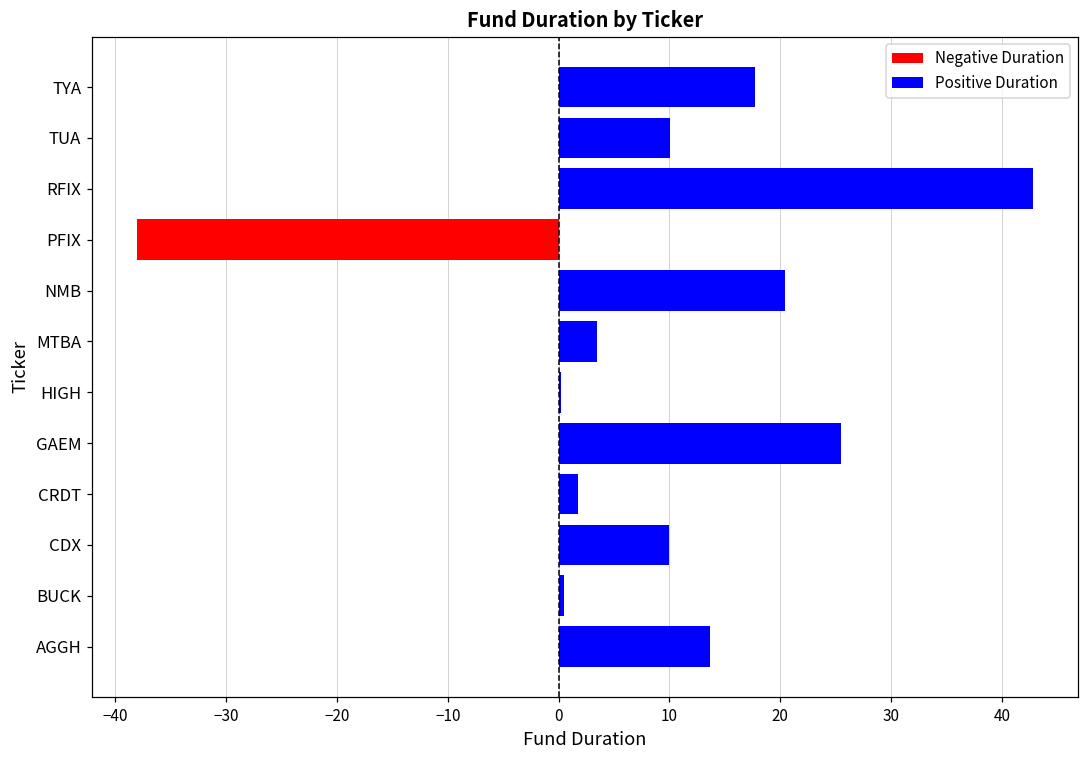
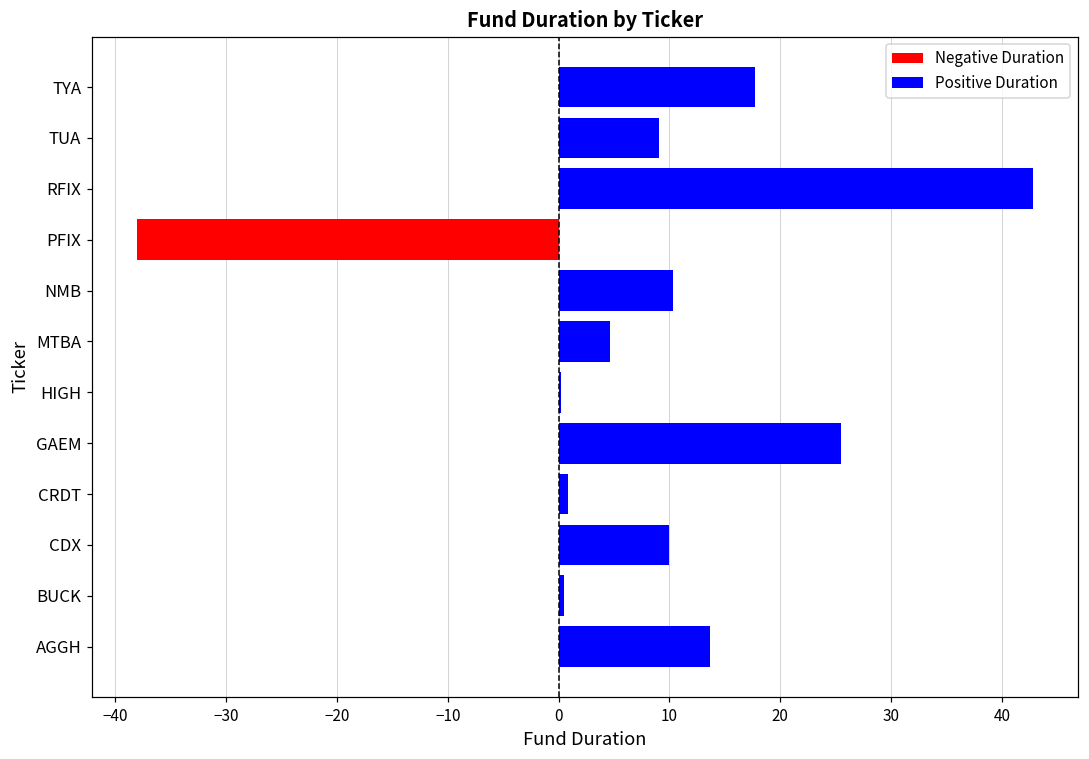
Positive Duration, TUA: 10.0 -> 9.1
Positive Duration, NMB: 20.4 -> 10.3
Positive Duration, MTBA: 3.5 -> 4.6
Positive Duration, CRDT: 1.7 -> 0.8
